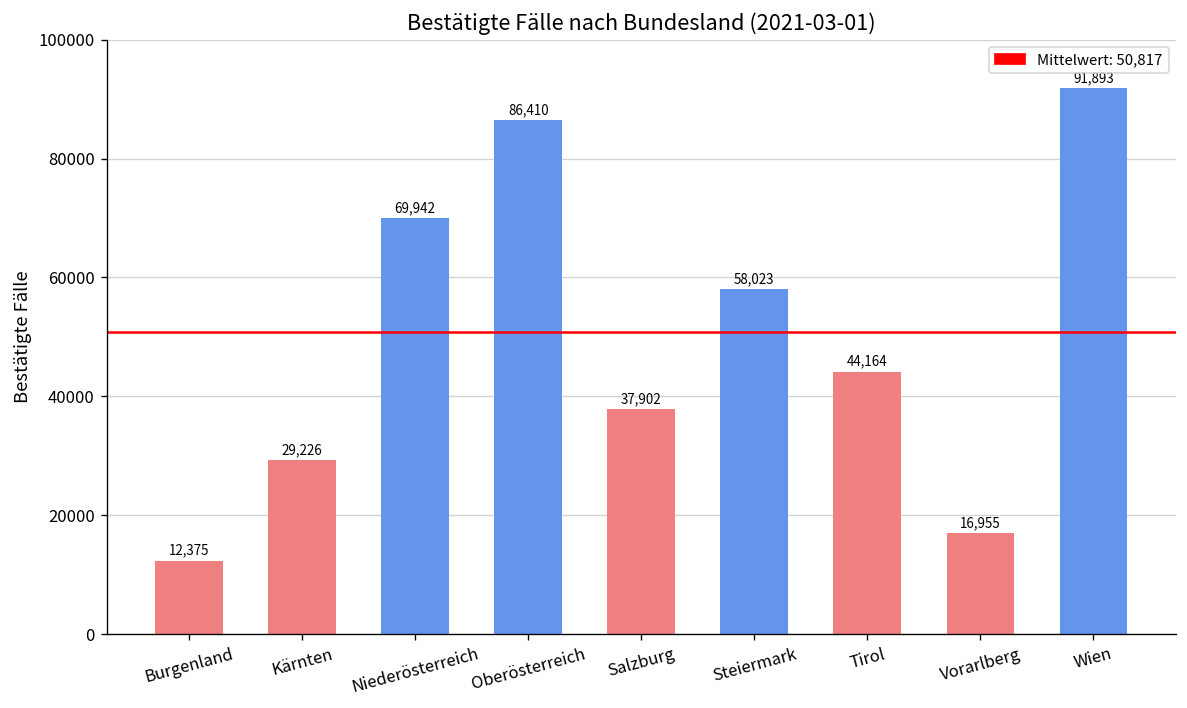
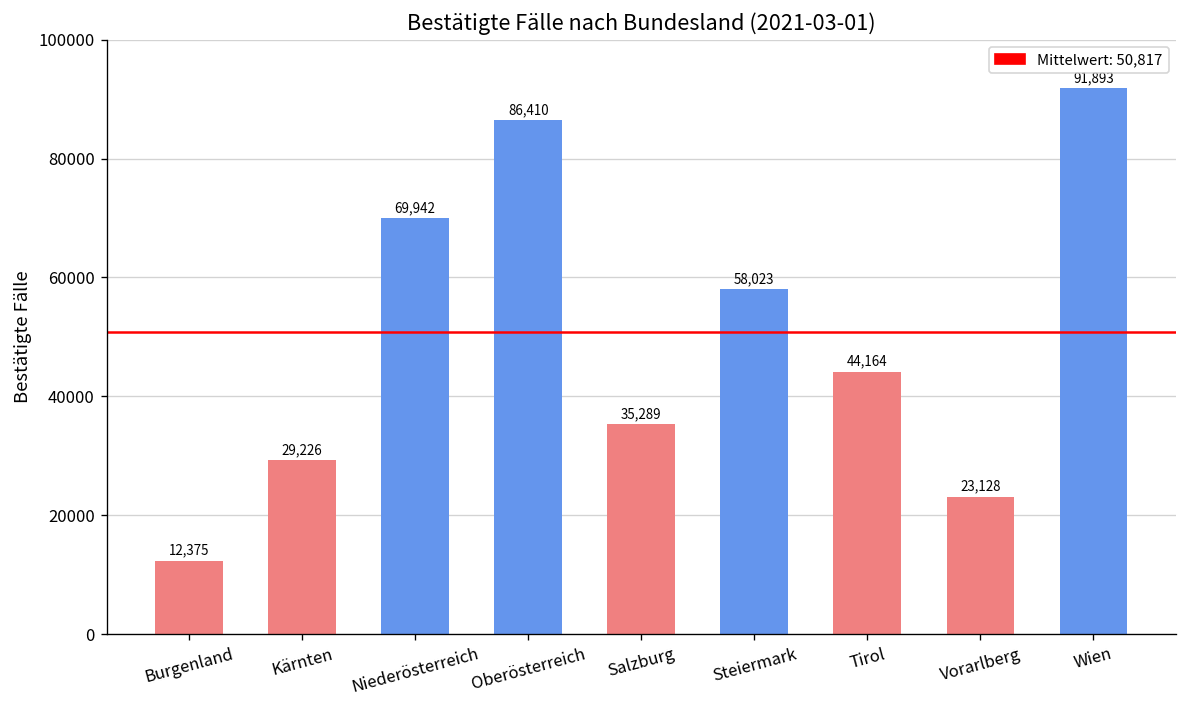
Salzburg: 37,902 -> 35,289
Vorarlberg: 16,955 -> 23,128
